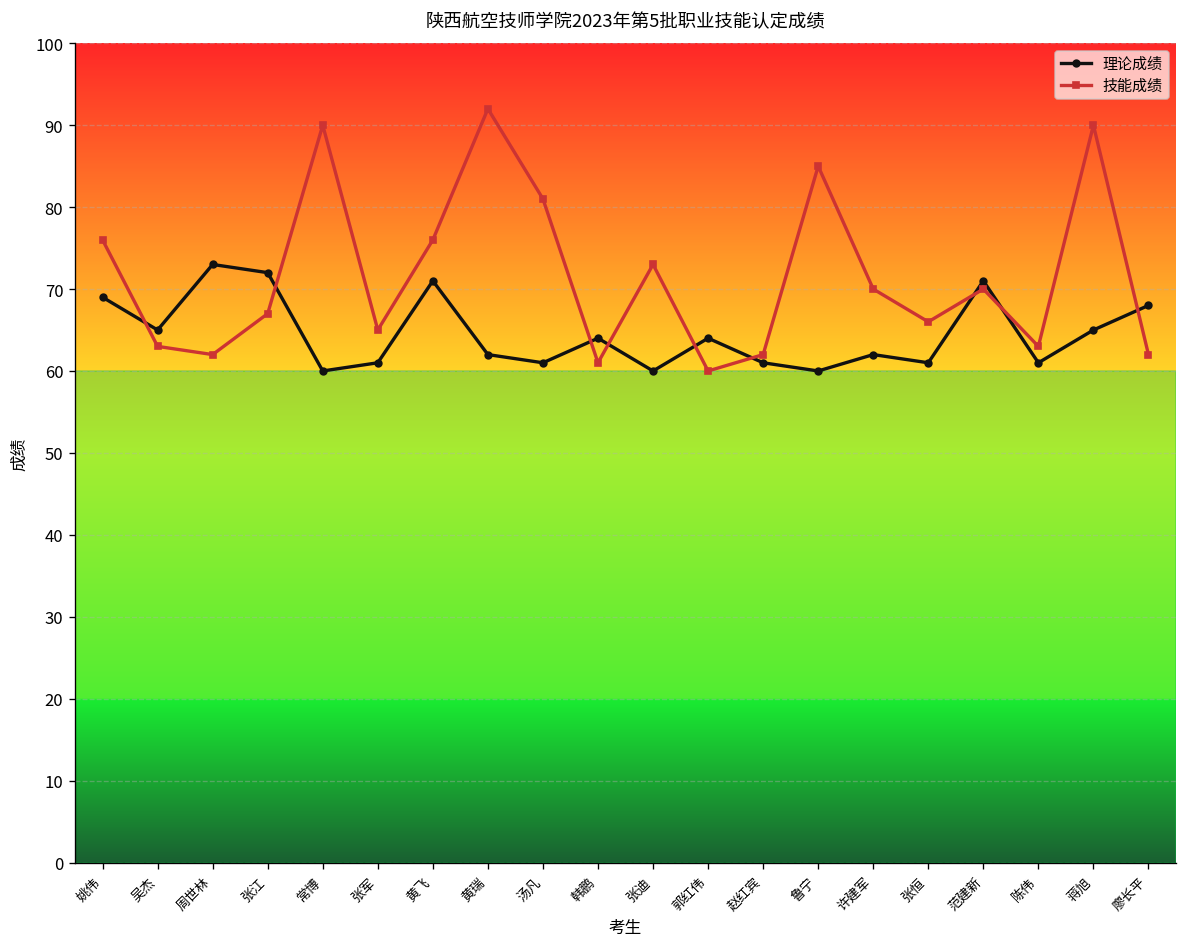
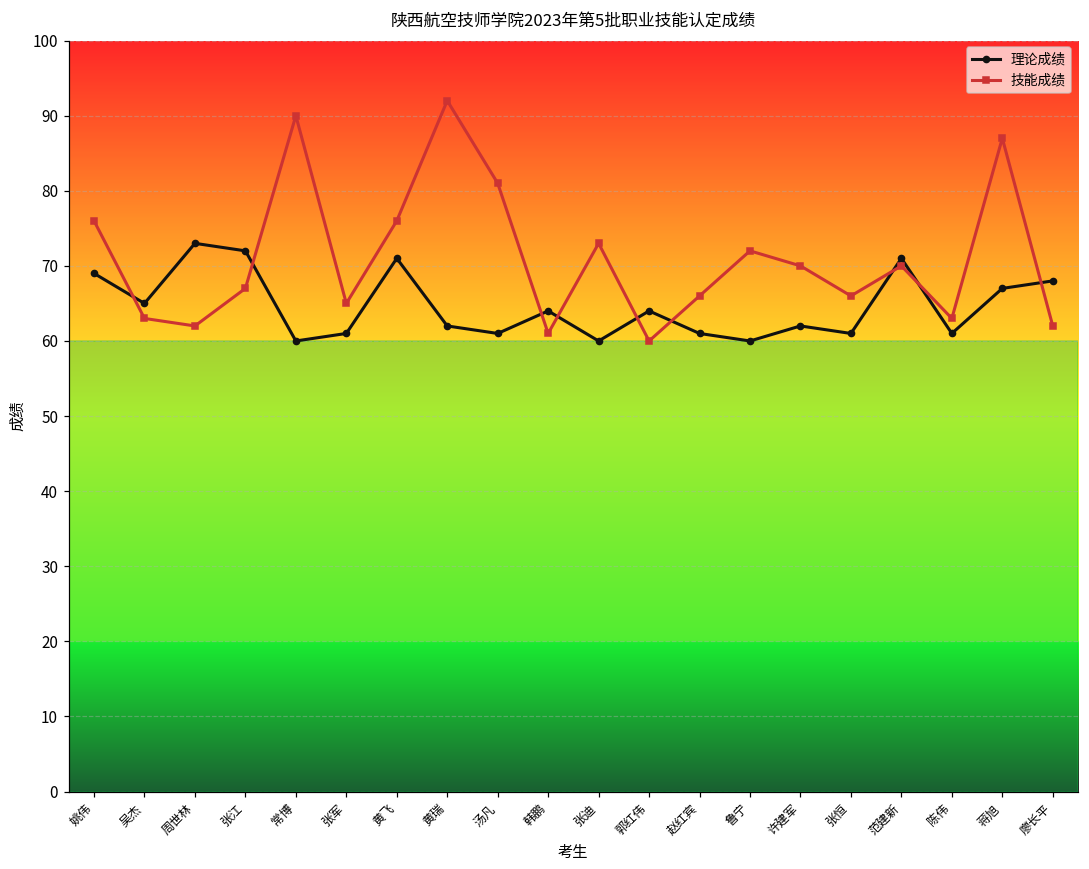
技能成绩, 赵红宾: 62 -> 66
技能成绩, 鲁宁: 85 -> 72
理论成绩, 蒋旭: 65 -> 67
技能成绩, 蒋旭: 90 -> 87
